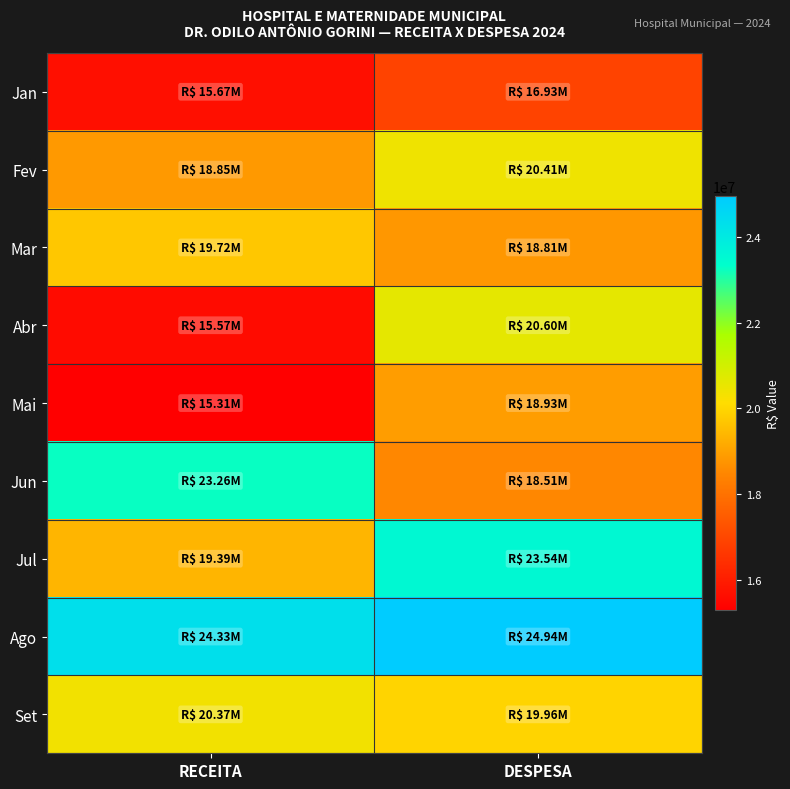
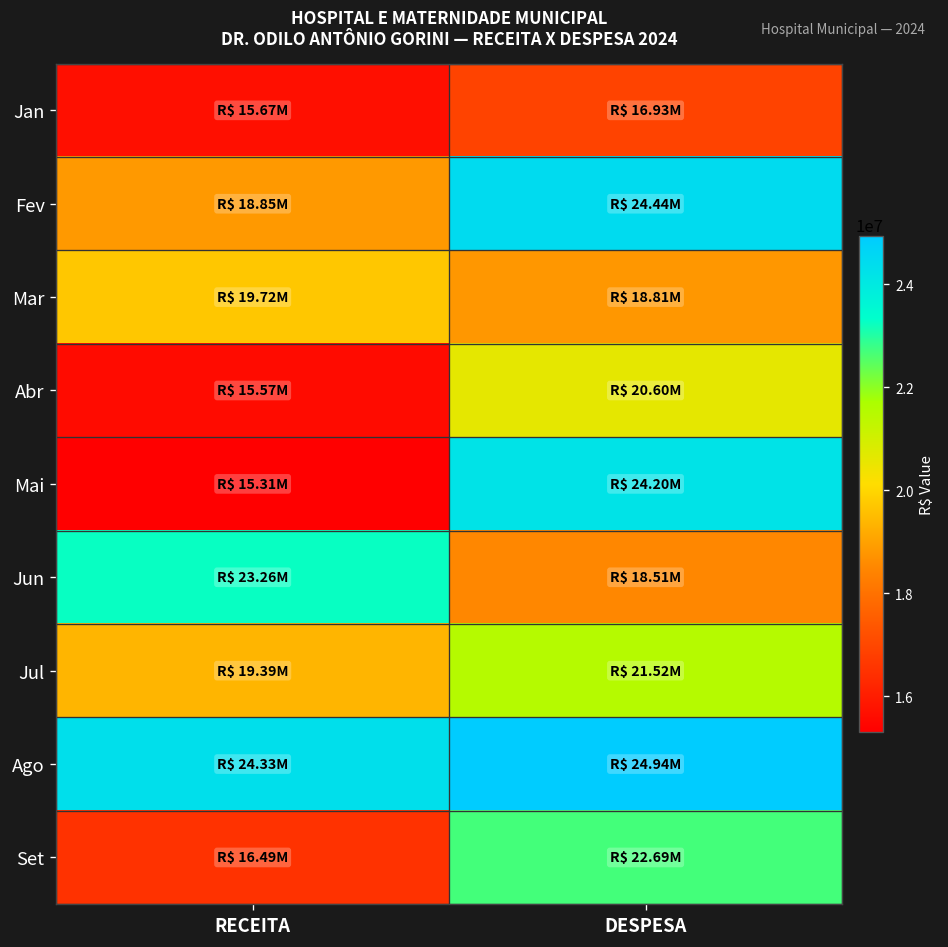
Fev, DESPESA: 20.41M -> 24.44M
Mai, DESPESA: 18.93M -> 24.20M
Jul, DESPESA: 23.54M -> 21.52M
Set, RECEITA: 20.37M -> 16.49M
Set, DESPESA: 19.96M -> 22.69M
